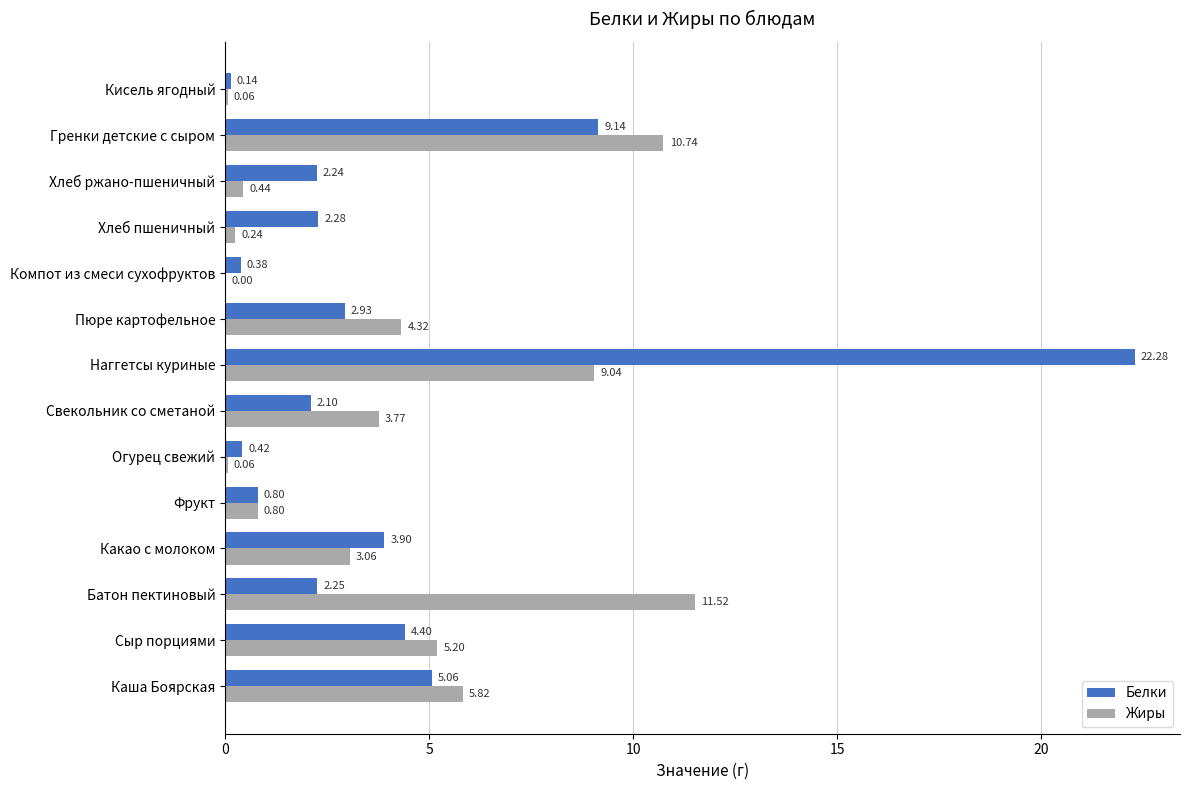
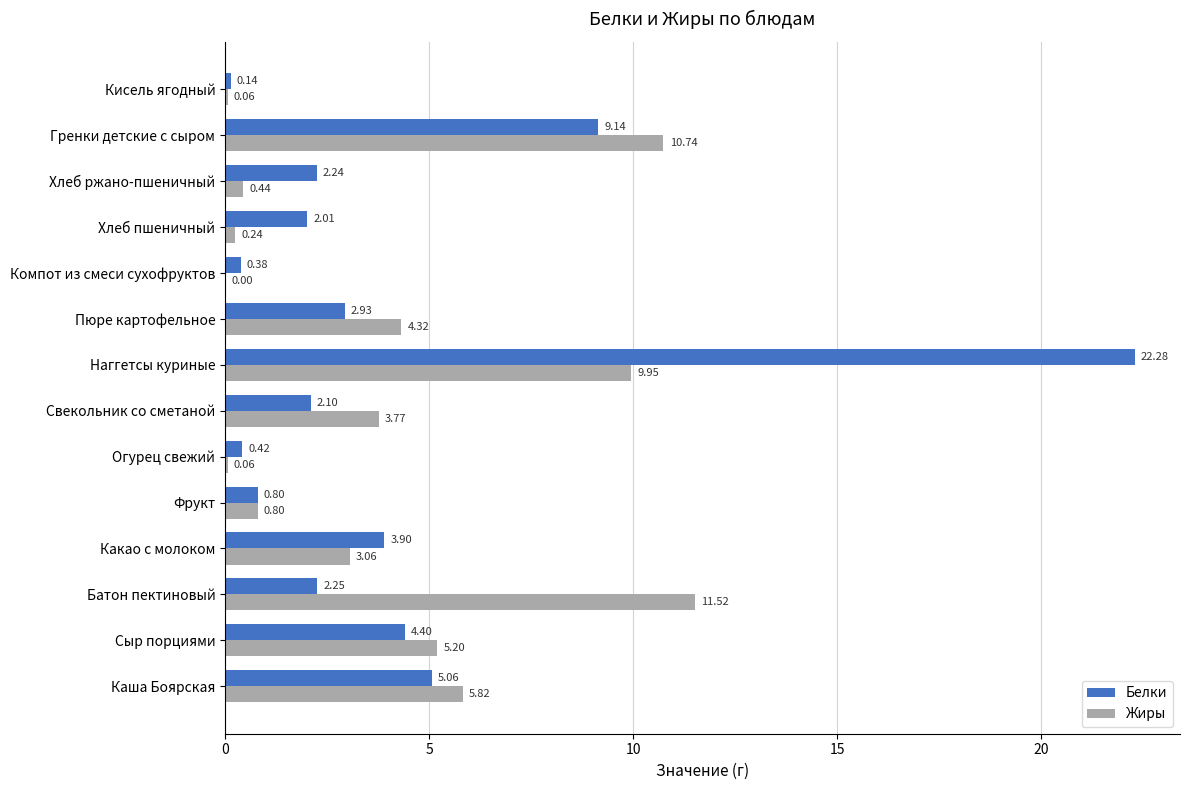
Белки, Хлеб пшеничный: 2.28 -> 2.01
Жиры, Наггетсы куриные: 9.04 -> 9.95
